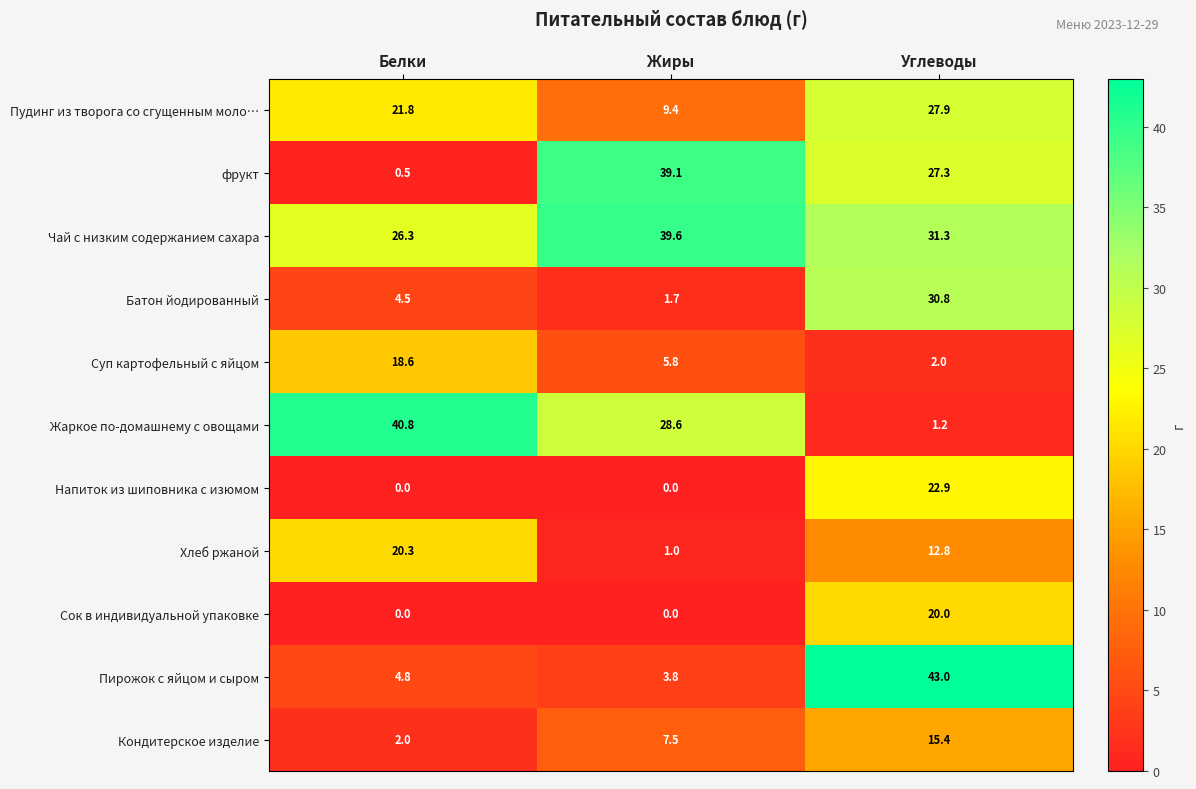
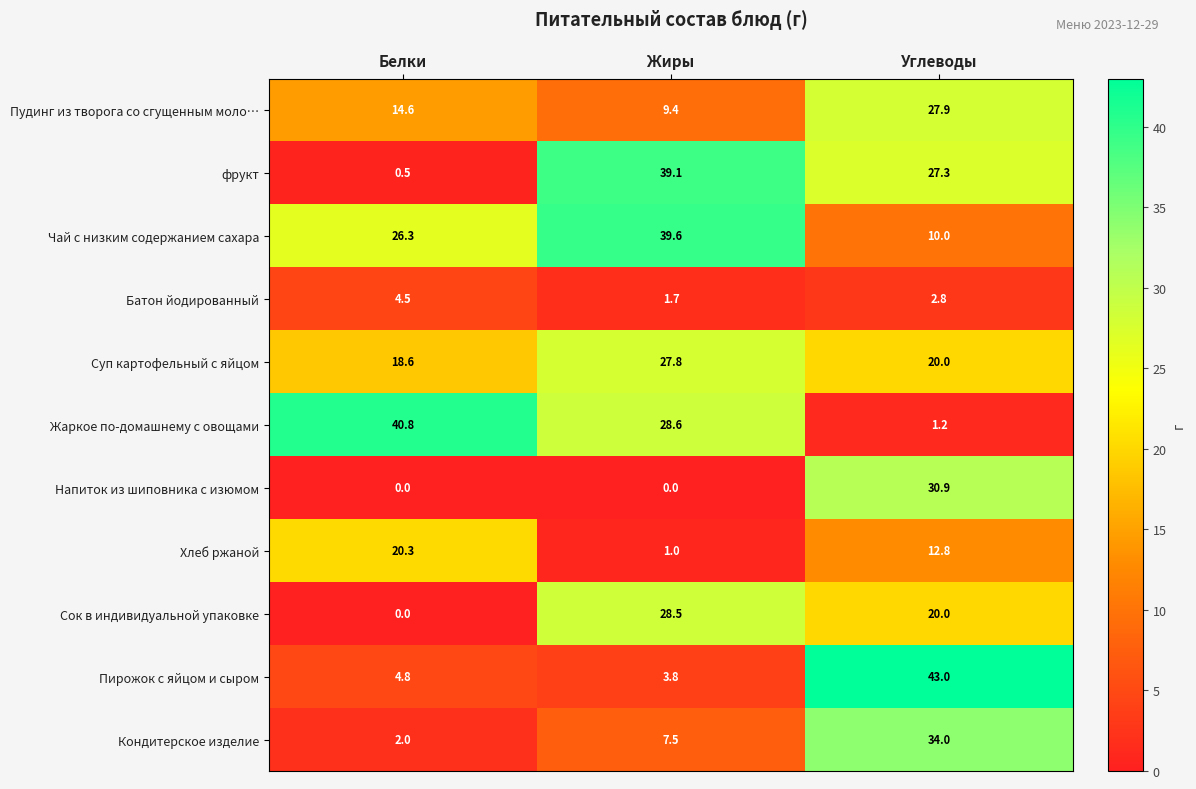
Пудинг из творога со сгущенным моло…, Белки: 21.8 -> 14.6
Чай с низким содержанием сахара, Углеводы: 31.3 -> 10.0
Батон йодированный, Углеводы: 30.8 -> 2.8
Суп картофельный с яйцом, Жиры: 5.8 -> 27.8
Суп картофельный с яйцом, Углеводы: 2.0 -> 20.0
Напиток из шиповника с изюмом, Углеводы: 22.9 -> 30.9
Сок в индивидуальной упаковке, Жиры: 0.0 -> 28.5
Кондитерское изделие, Углеводы: 15.4 -> 34.0
